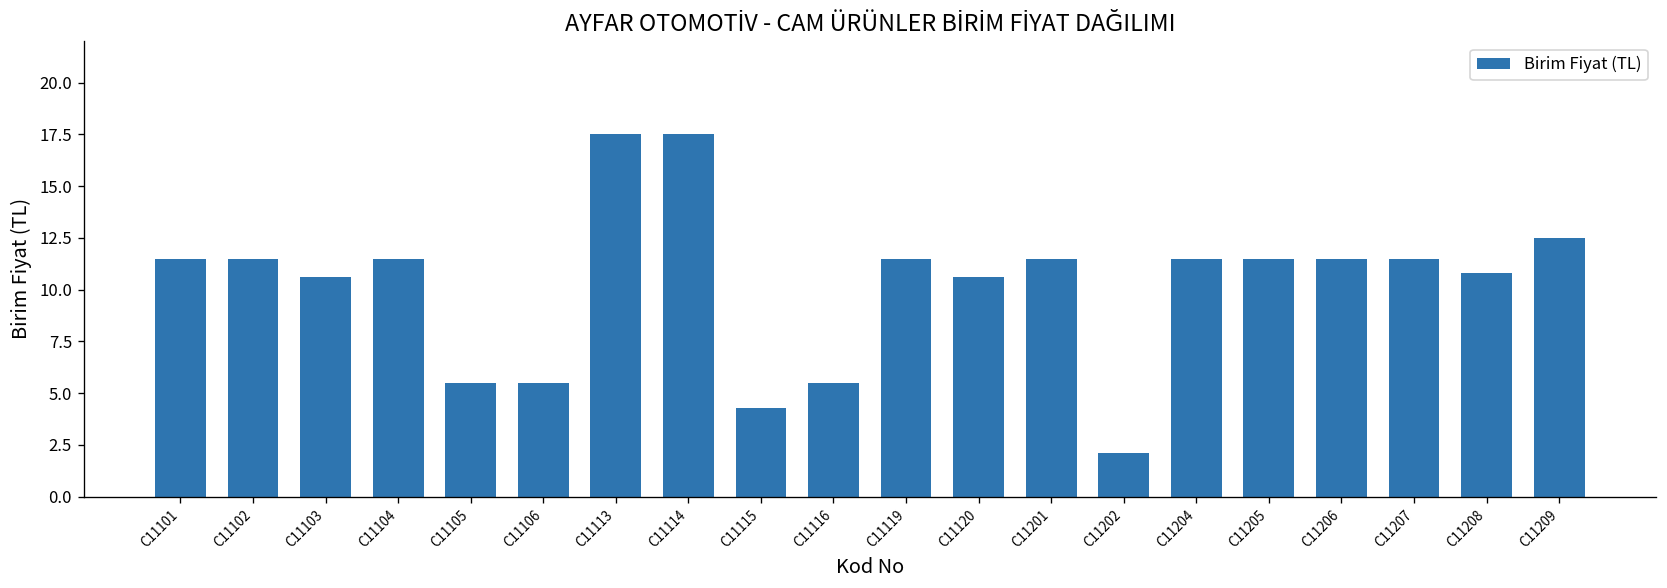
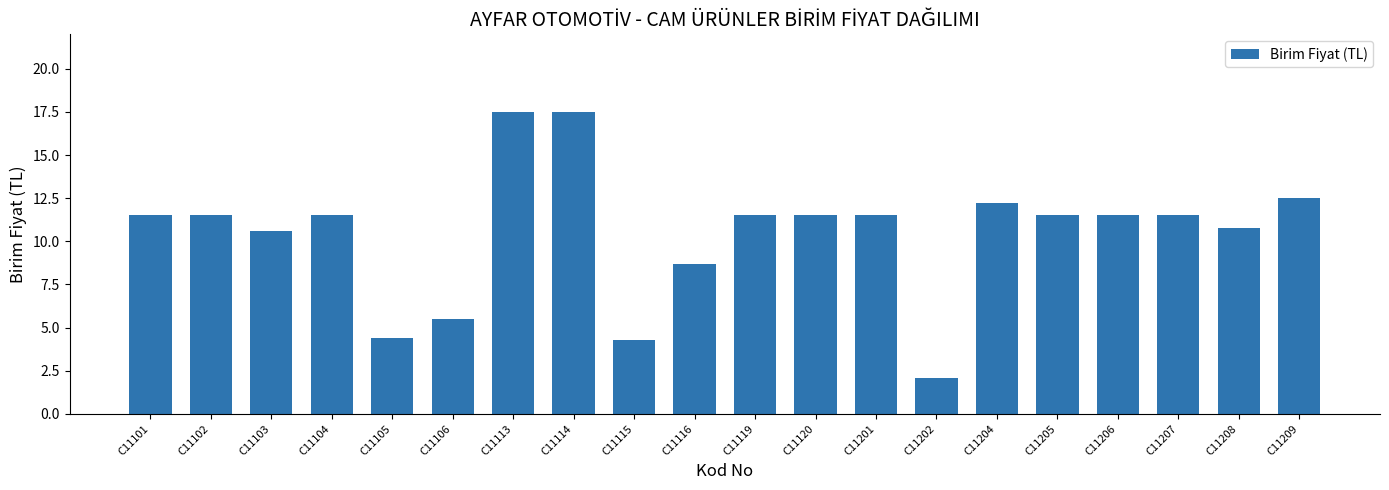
C11105: 5.5 -> 4.4
C11116: 5.5 -> 8.7
C11120: 10.6 -> 11.5
C11204: 11.5 -> 12.2
